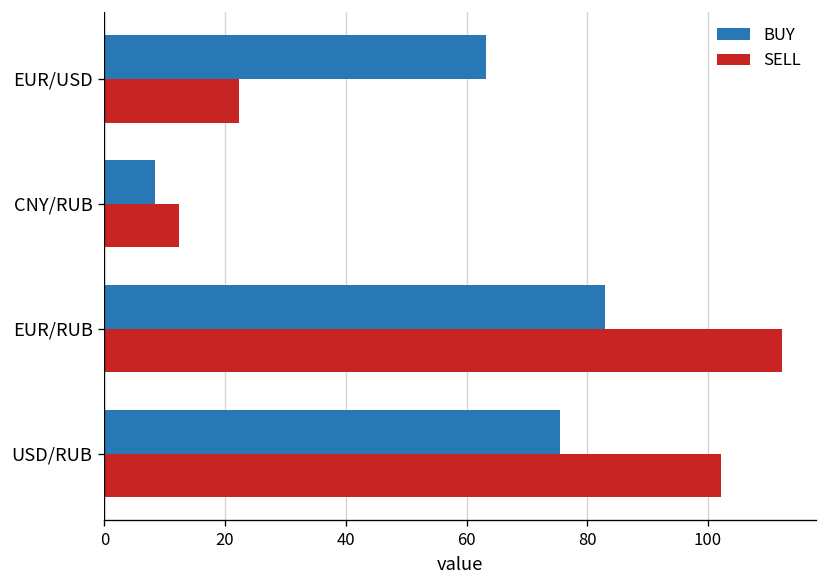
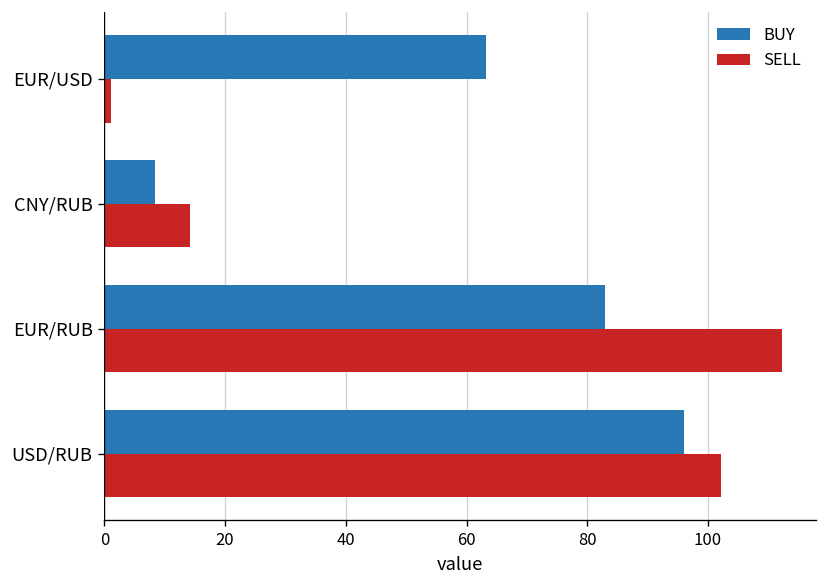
SELL, EUR/USD: 22 -> 1
SELL, CNY/RUB: 12 -> 14
BUY, USD/RUB: 75 -> 96
